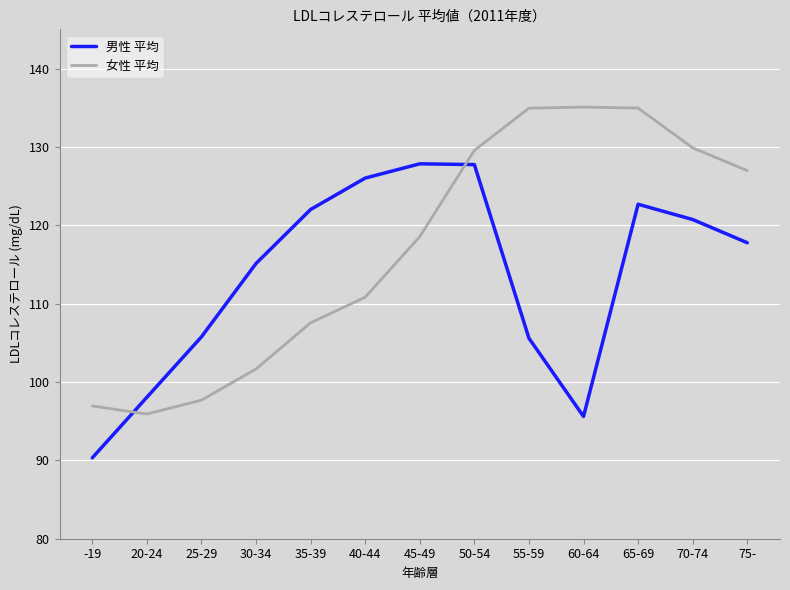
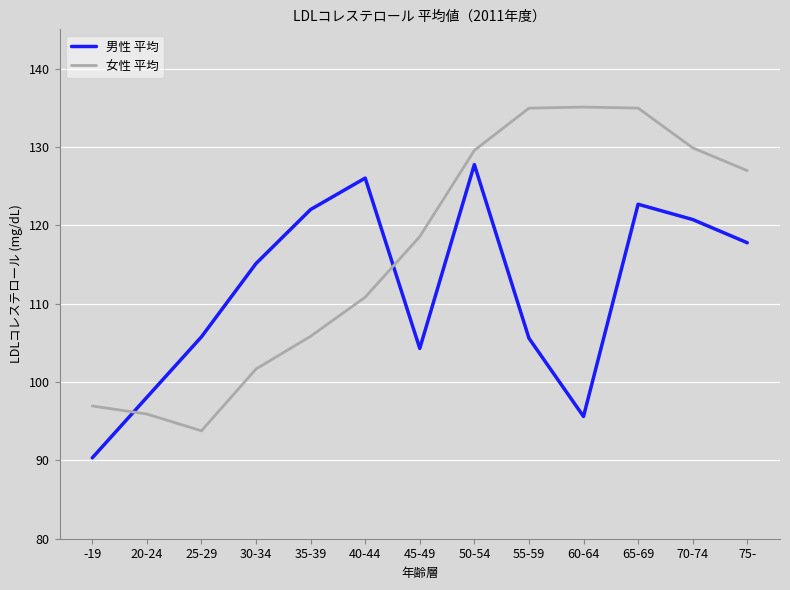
女性 平均, 25-29: 98 -> 94
女性 平均, 35-39: 108 -> 106
男性 平均, 45-49: 128 -> 104
